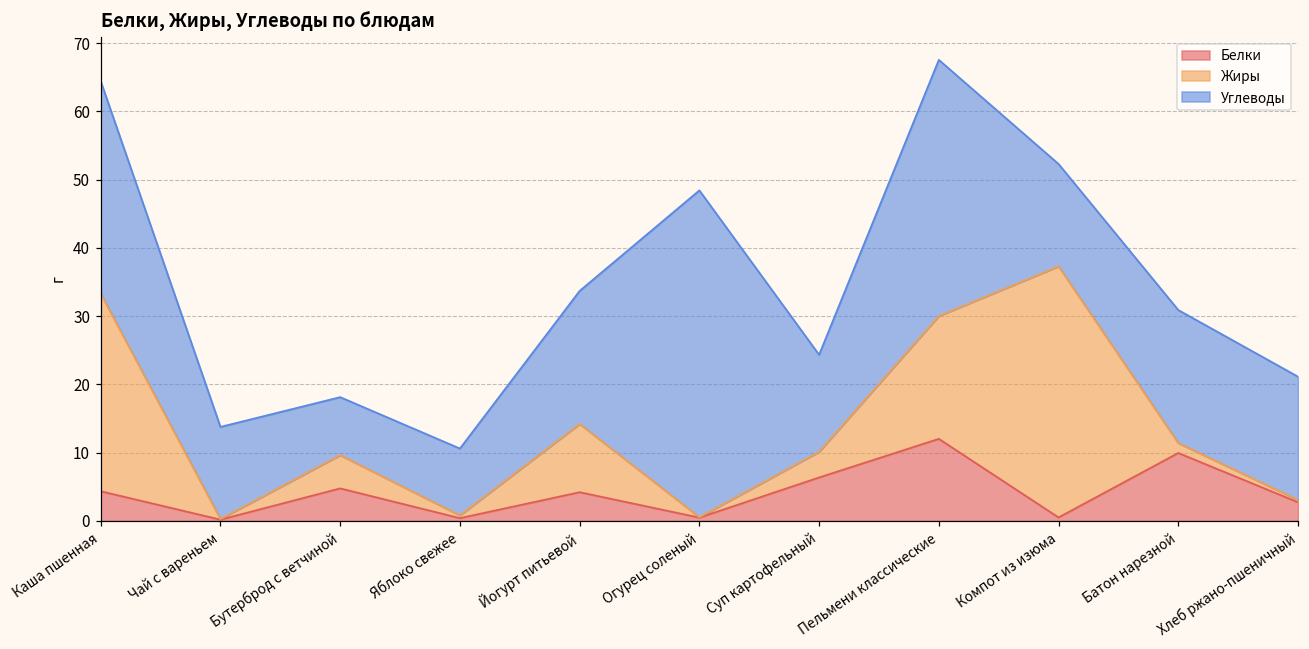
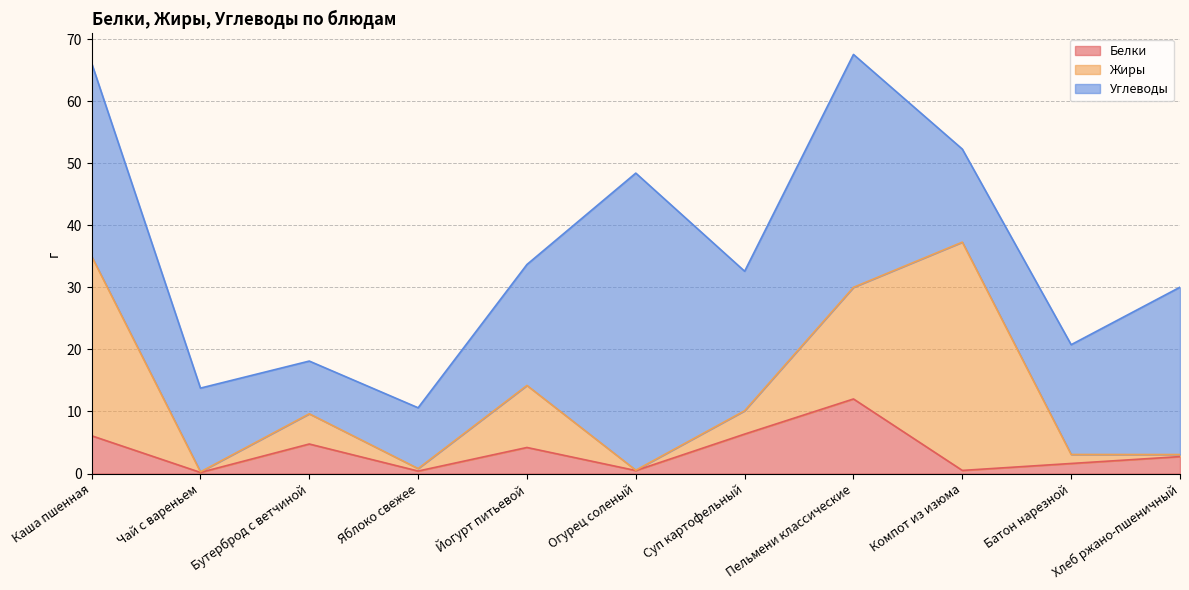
Белки, Каша пшенная: 4 -> 6
Углеводы, Суп картофельный: 14 -> 22
Белки, Батон нарезной: 10 -> 2
Углеводы, Батон нарезной: 20 -> 18
Углеводы, Хлеб ржано-пшеничный: 18 -> 27
